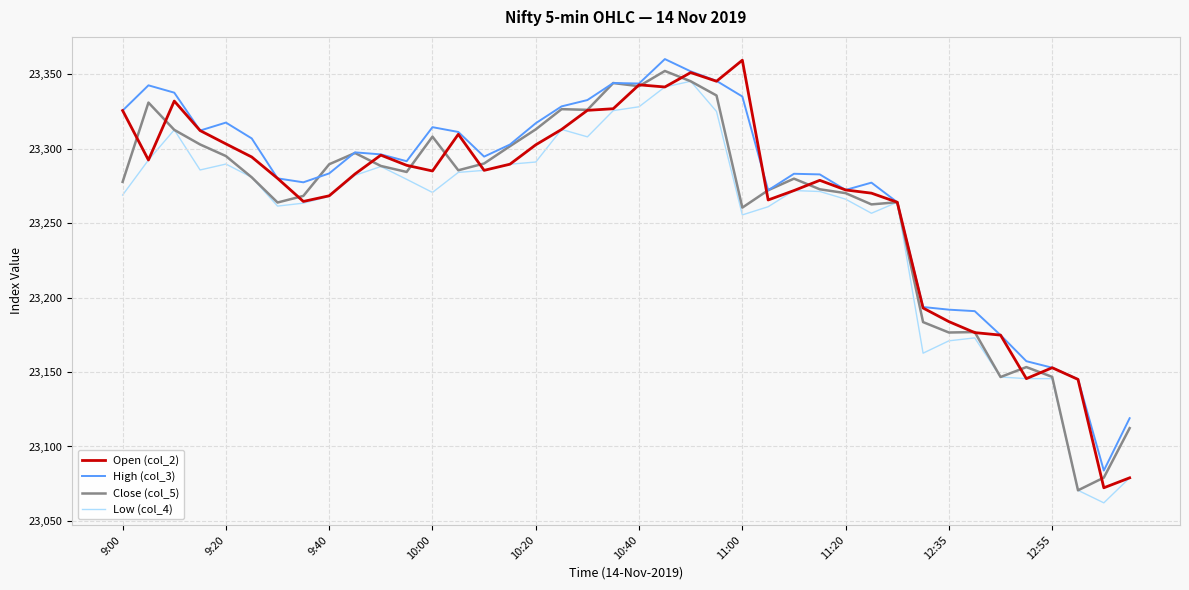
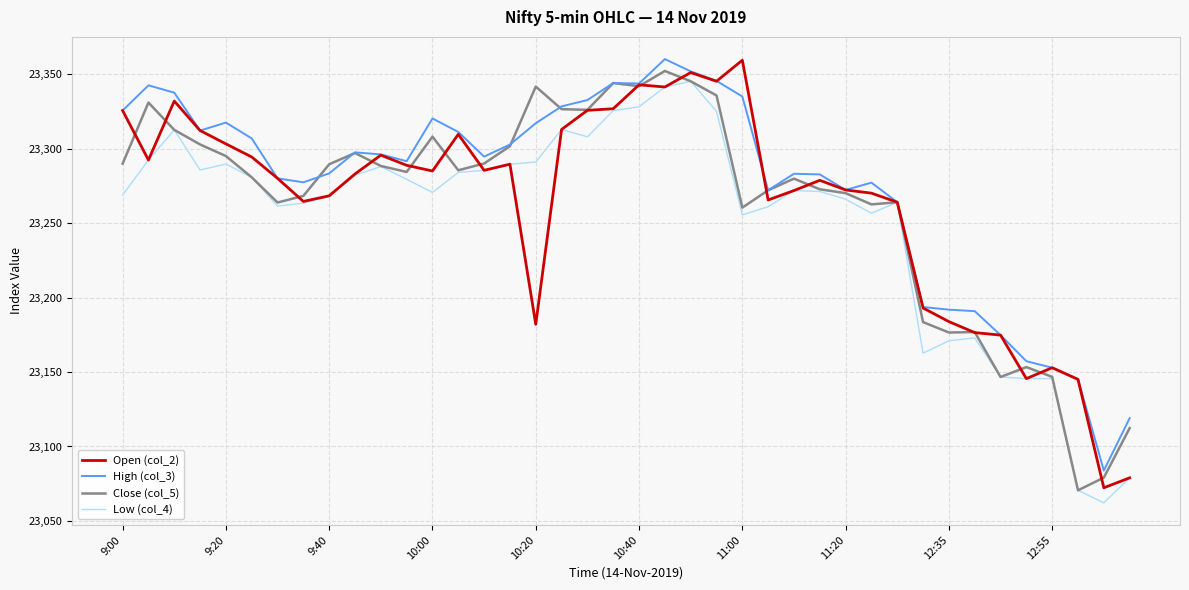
Close (col_5), 9:00: 23,278 -> 23,290
High (col_3), 10:00: 23,314 -> 23,320
Open (col_2), 10:20: 23,303 -> 23,182
Close (col_5), 10:20: 23,313 -> 23,342
